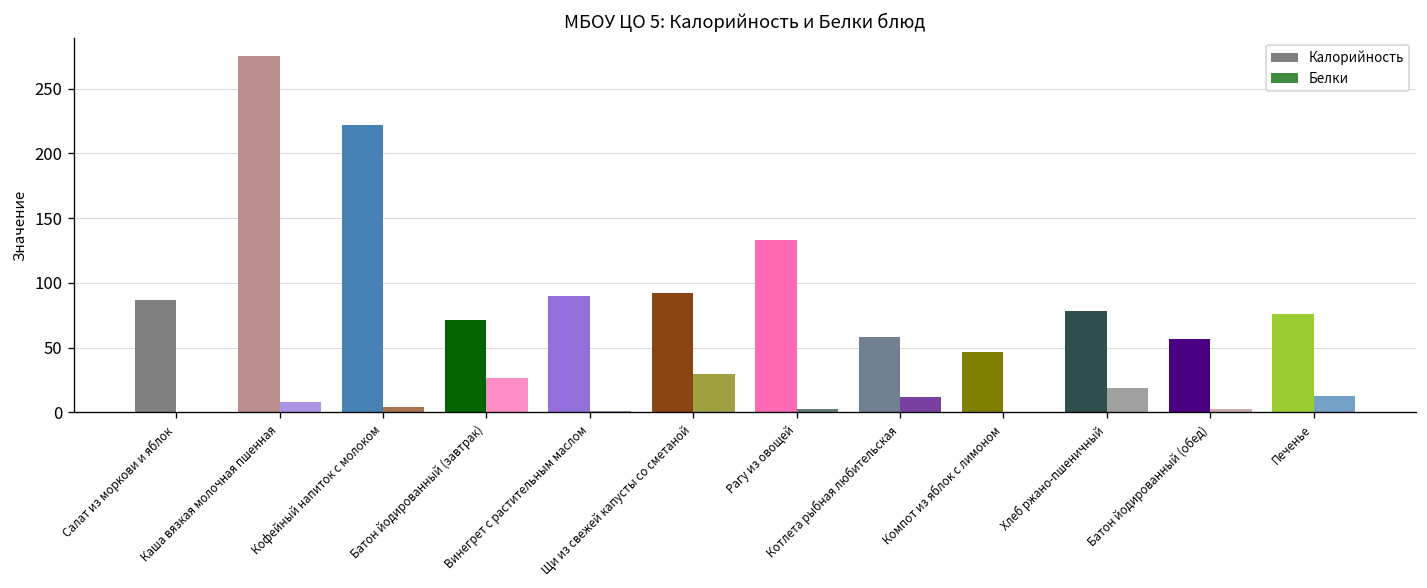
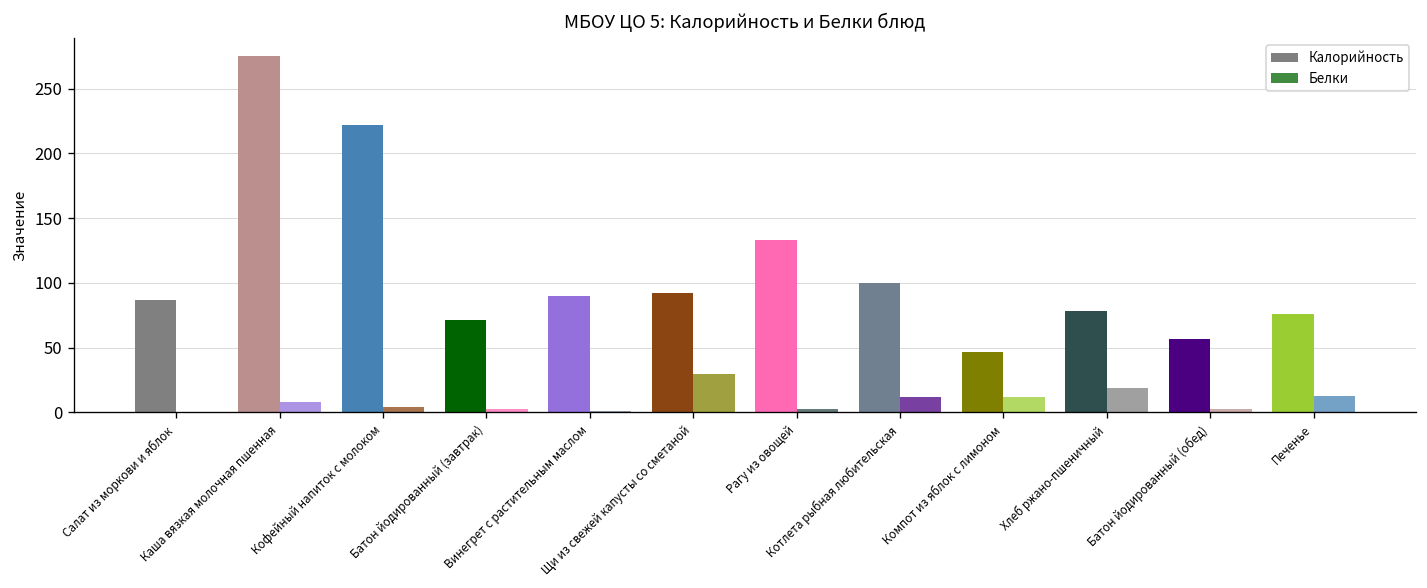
Белки, Батон йодированный (завтрак): 26 -> 2
Калорийность, Котлета рыбная любительская: 58 -> 100
Белки, Компот из яблок с лимоном: 0 -> 12
